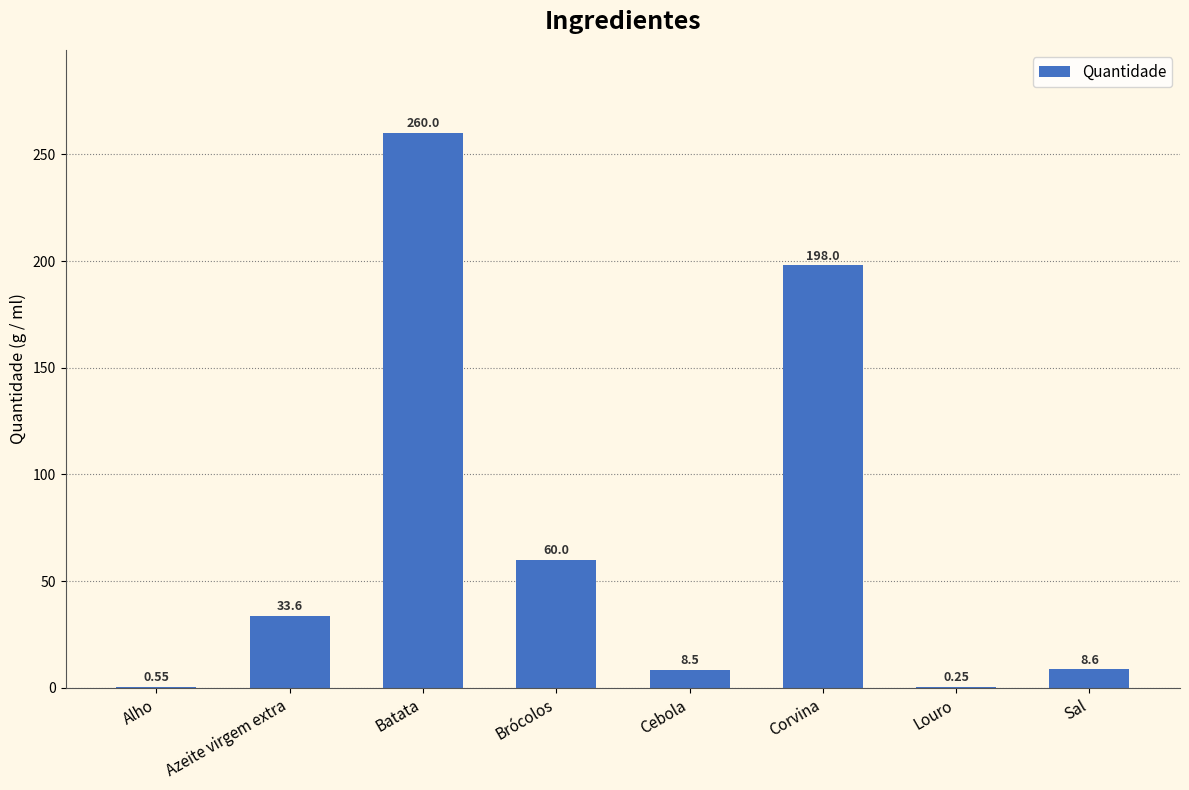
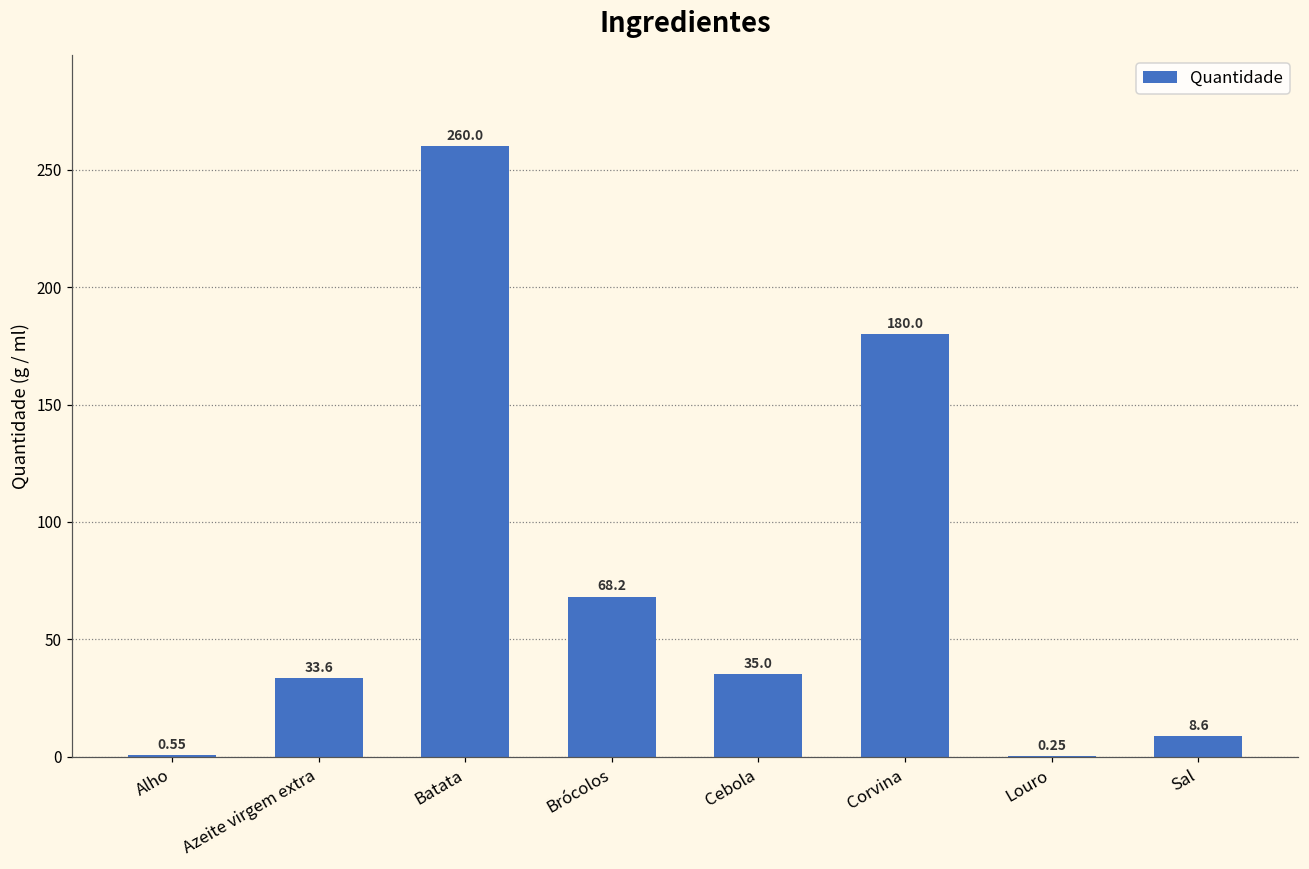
Brócolos: 60.0 -> 68.2
Cebola: 8.5 -> 35.0
Corvina: 198.0 -> 180.0
